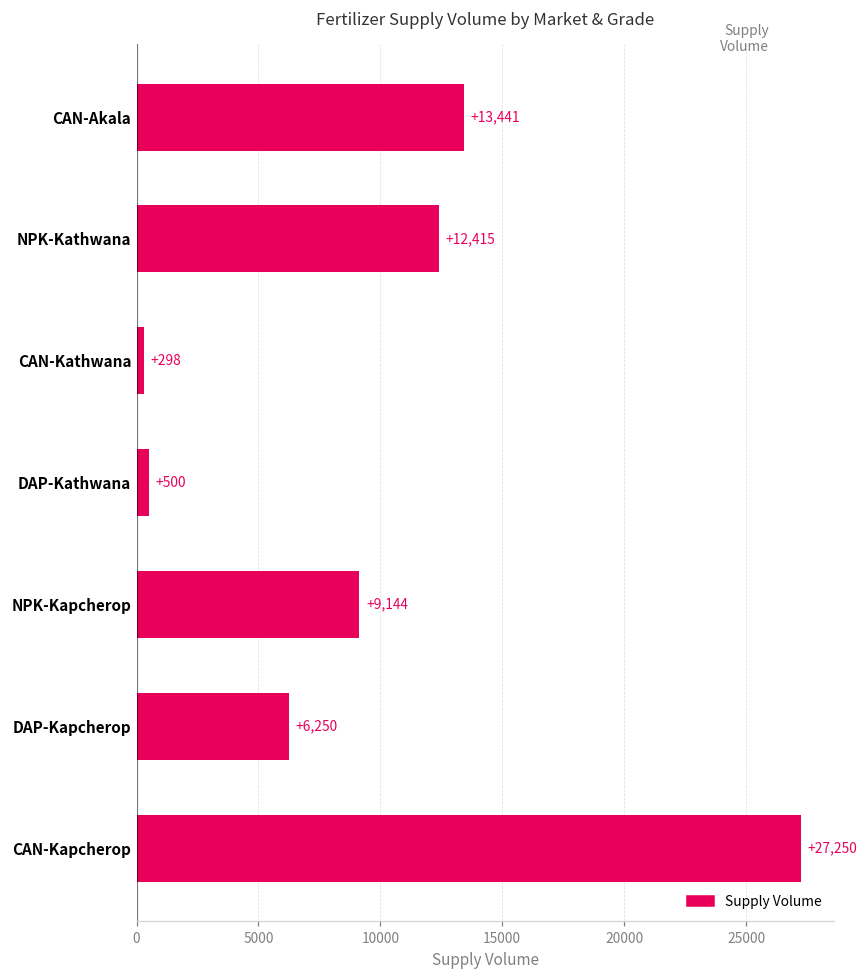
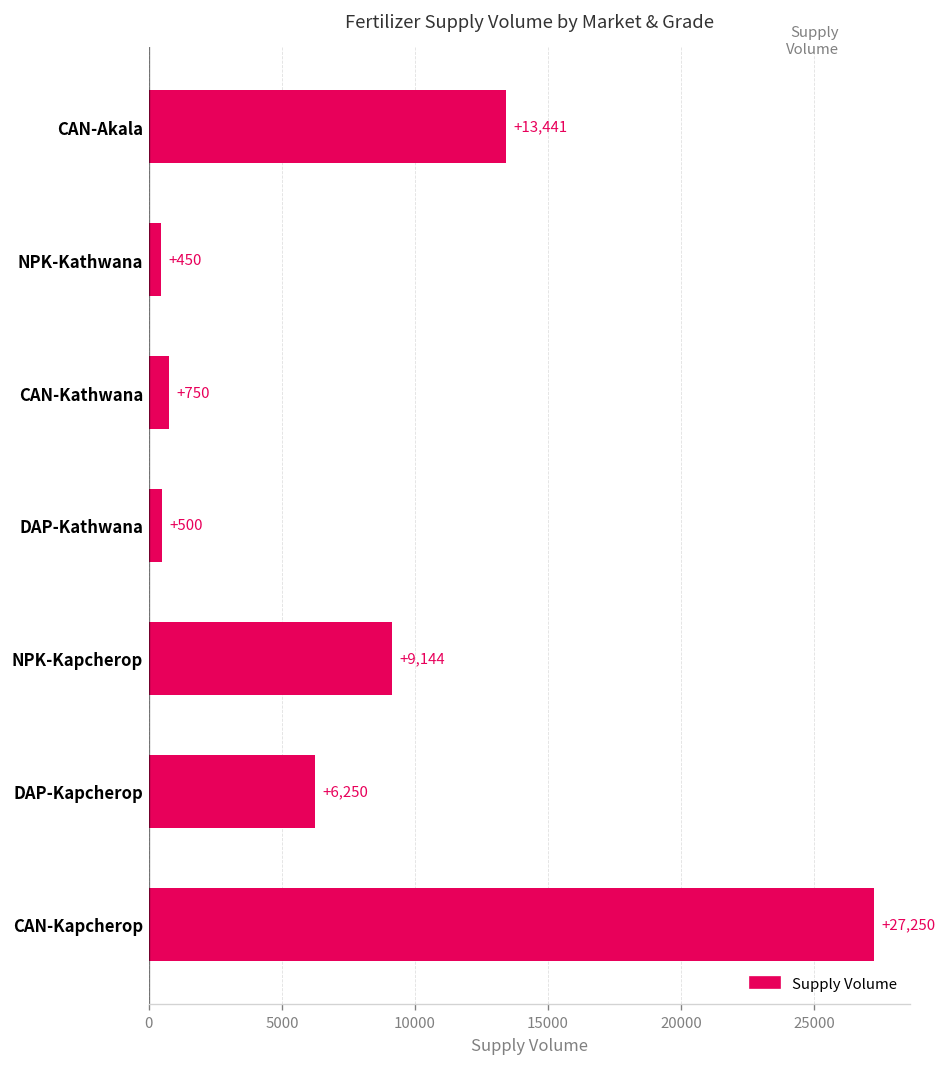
NPK-Kathwana: +12,415 -> +450
CAN-Kathwana: +298 -> +750
